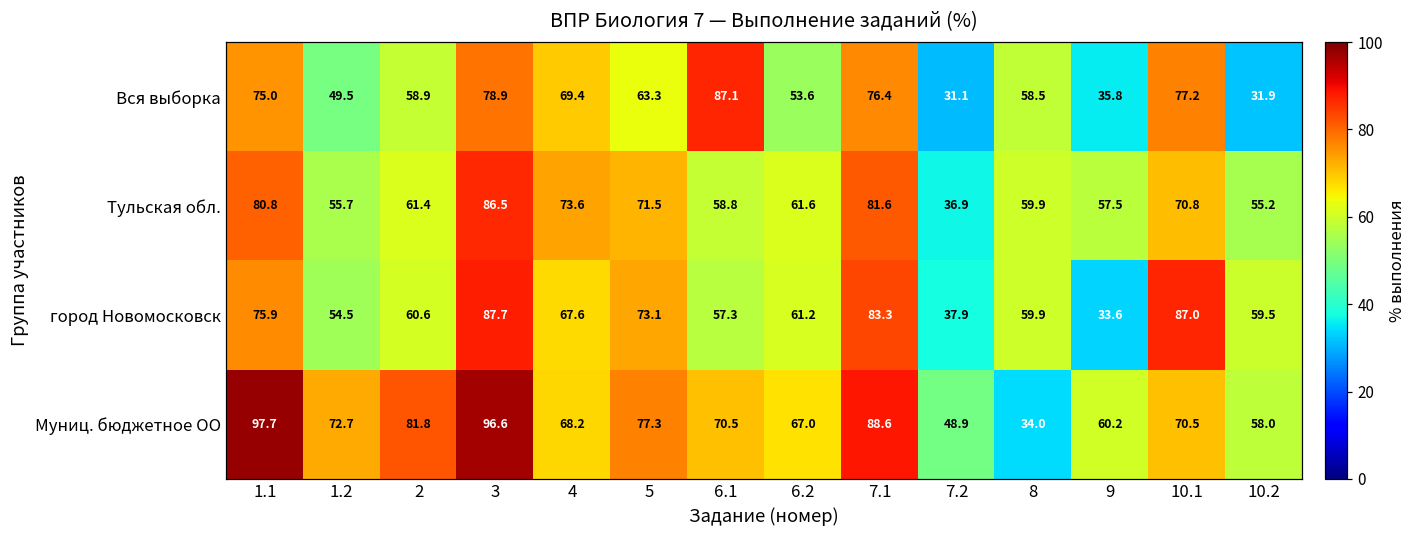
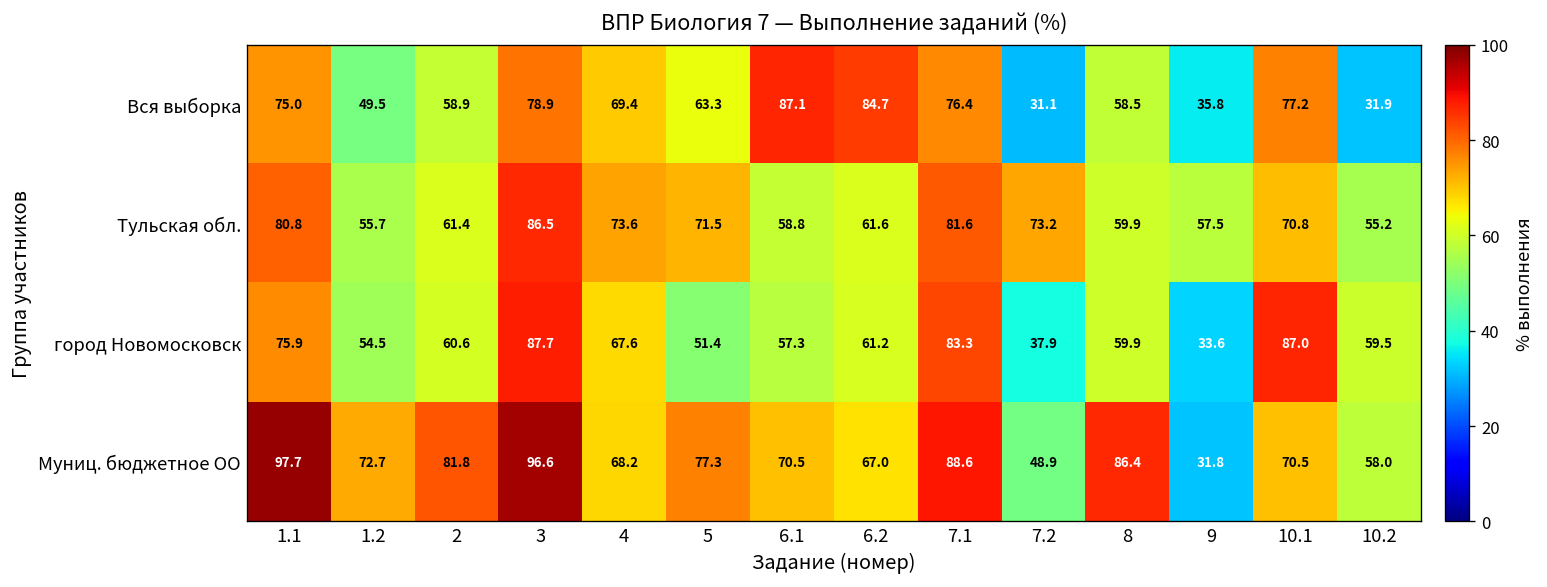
Вся выборка, 6.2: 53.6 -> 84.7
Тульская обл., 7.2: 36.9 -> 73.2
город Новомосковск, 5: 73.1 -> 51.4
Муниц. бюджетное ОО, 8: 34.0 -> 86.4
Муниц. бюджетное ОО, 9: 60.2 -> 31.8
